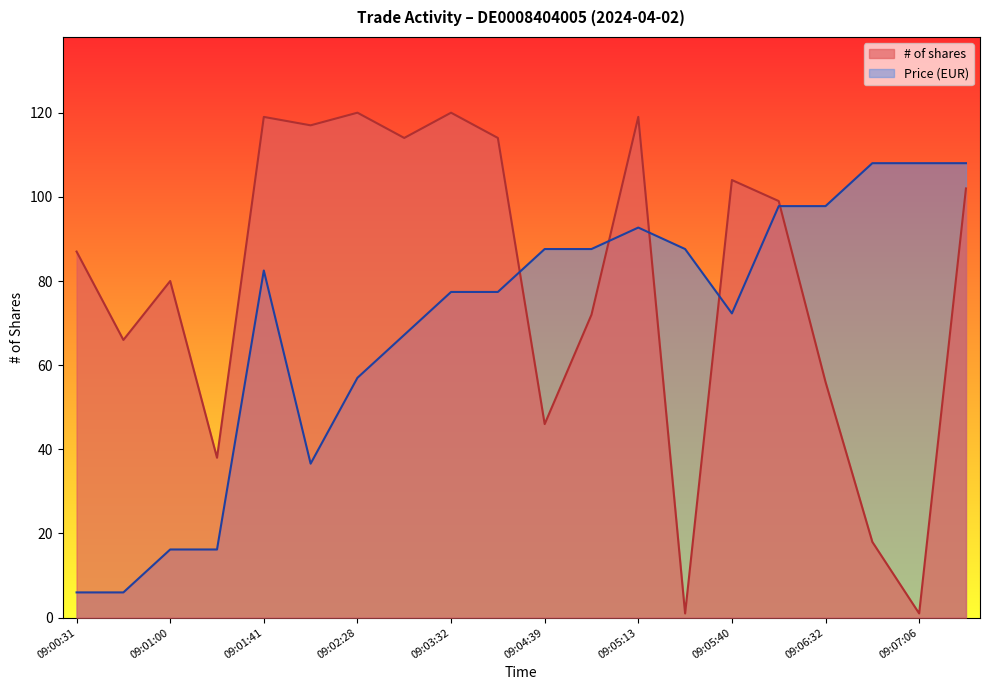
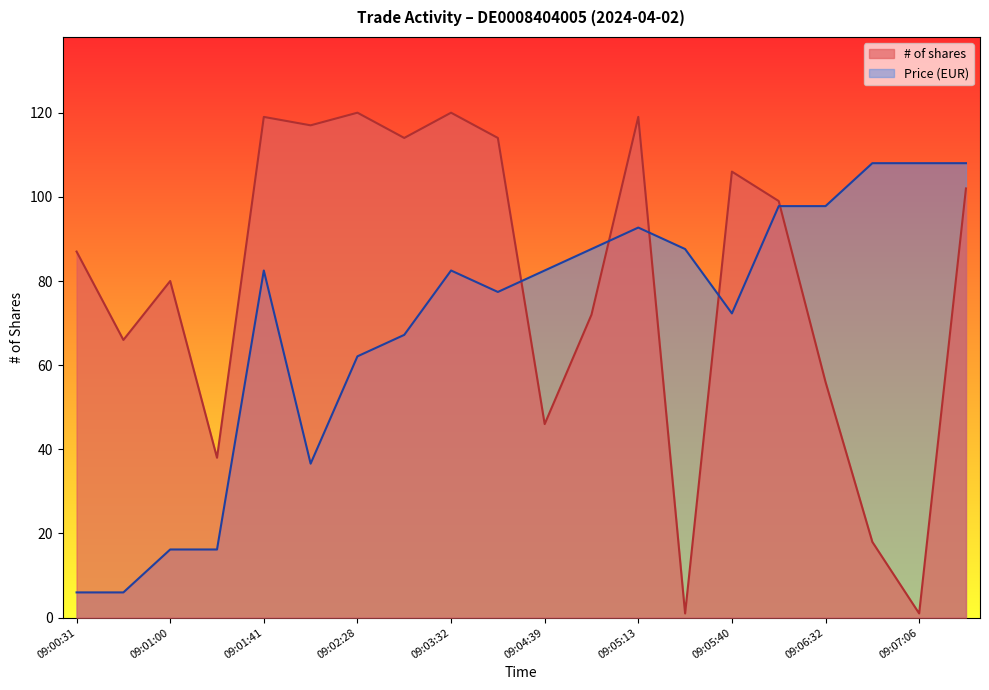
Price (EUR), 09:02:28: 57 -> 62
Price (EUR), 09:03:32: 77 -> 83
Price (EUR), 09:04:39: 88 -> 83
# of shares, 09:05:40: 104 -> 106
